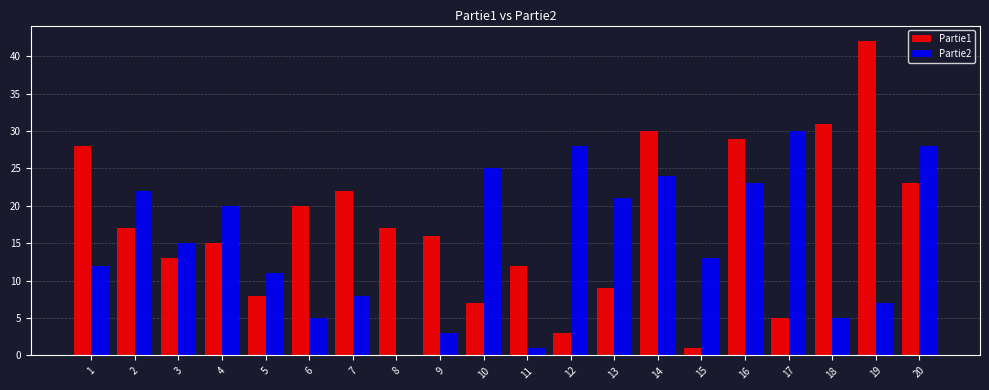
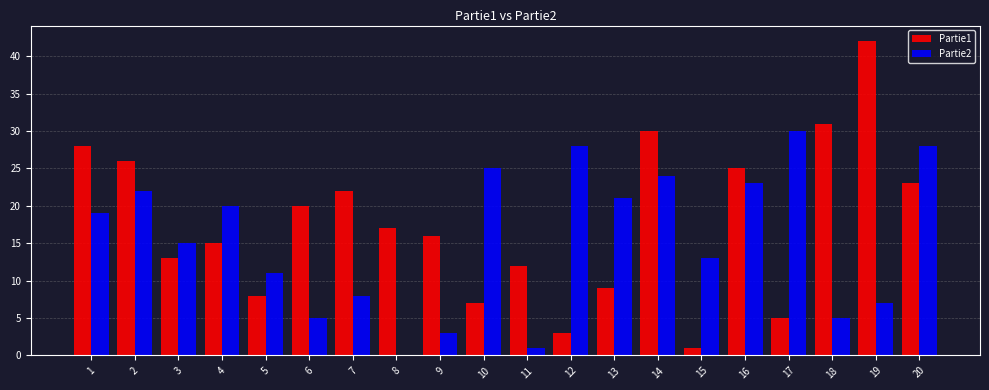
Partie2, 1: 12 -> 19
Partie1, 2: 17 -> 26
Partie1, 16: 29 -> 25
